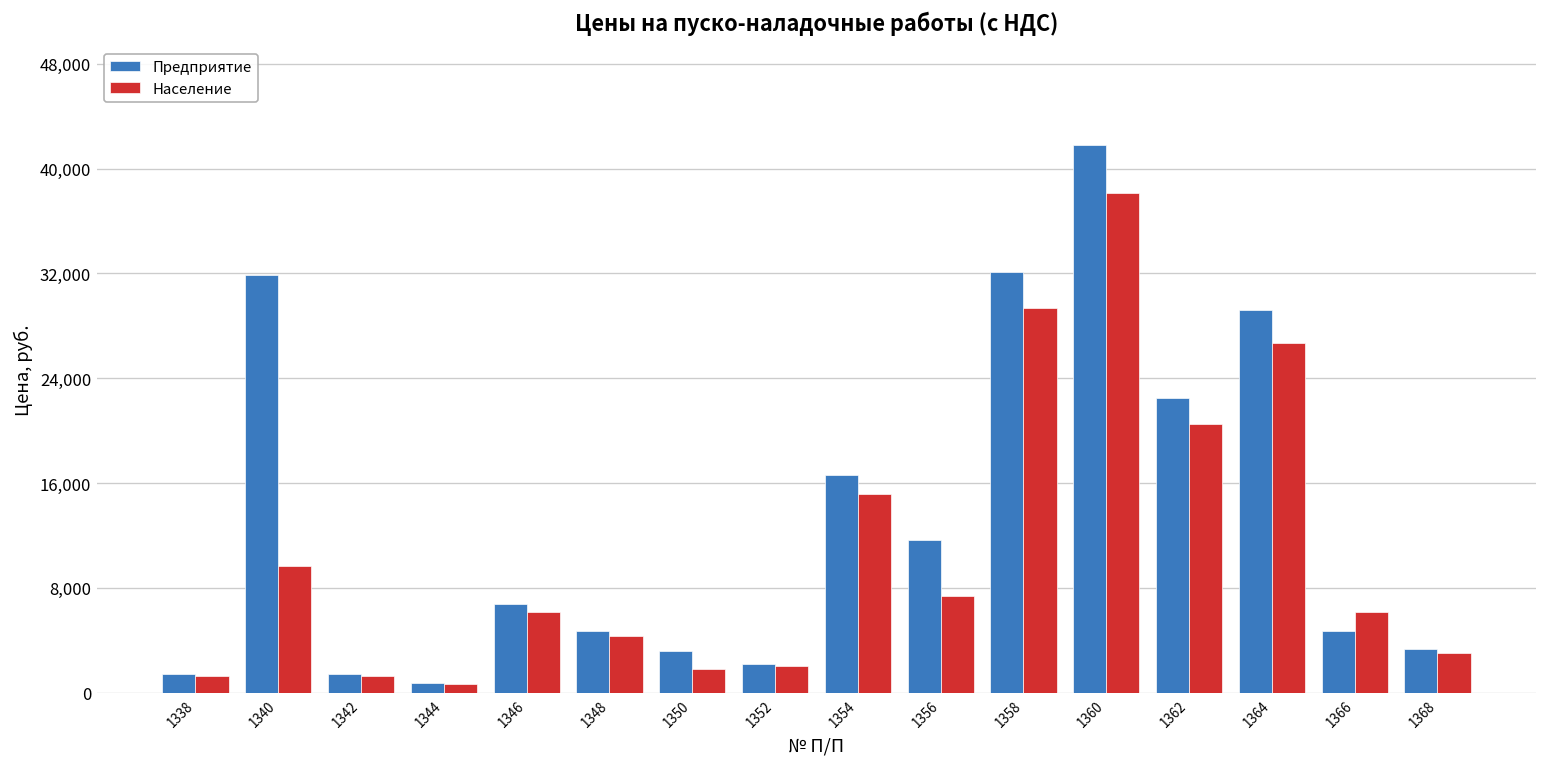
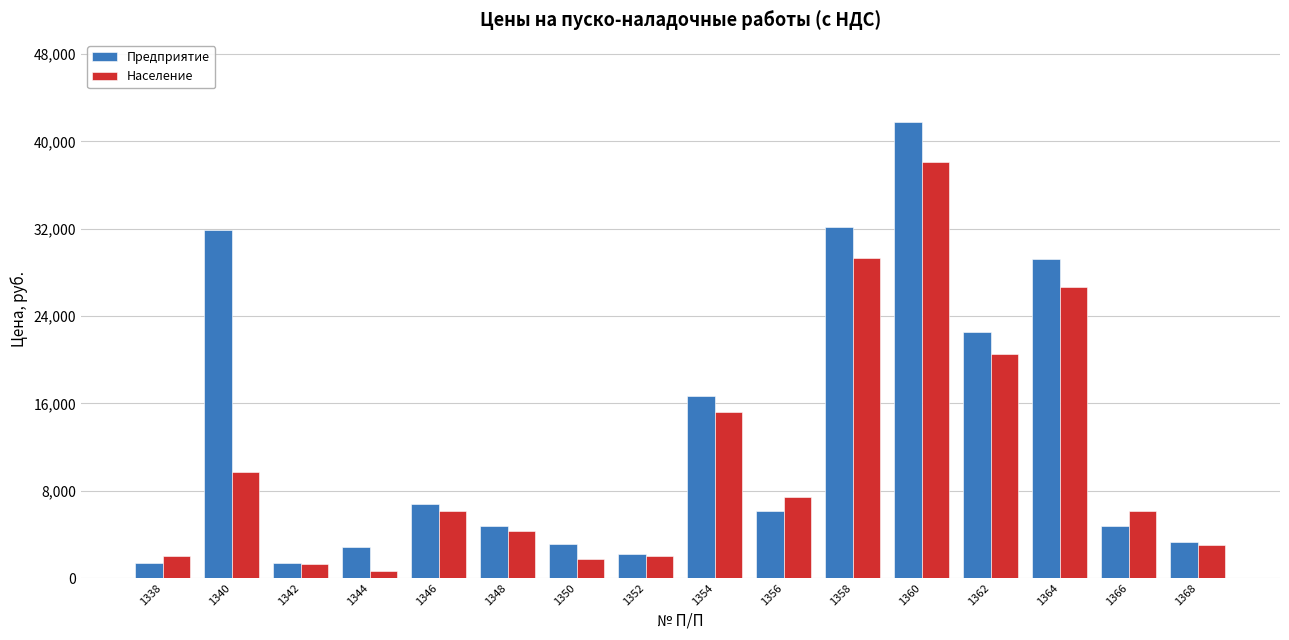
Население, 1338: 1,300 -> 2,000
Предприятие, 1344: 700 -> 2,800
Предприятие, 1356: 11,600 -> 6,100
